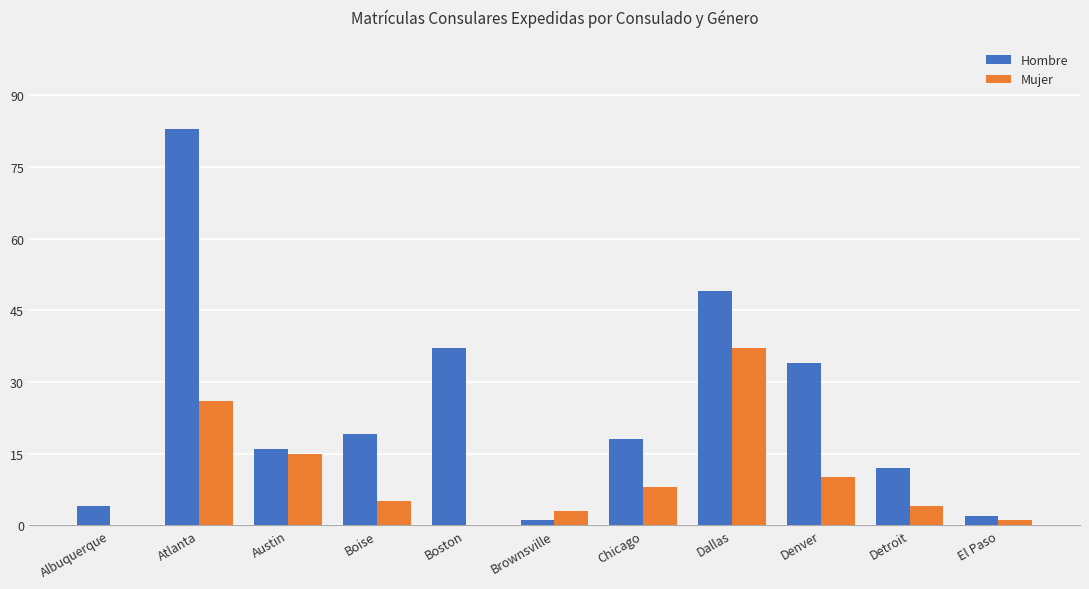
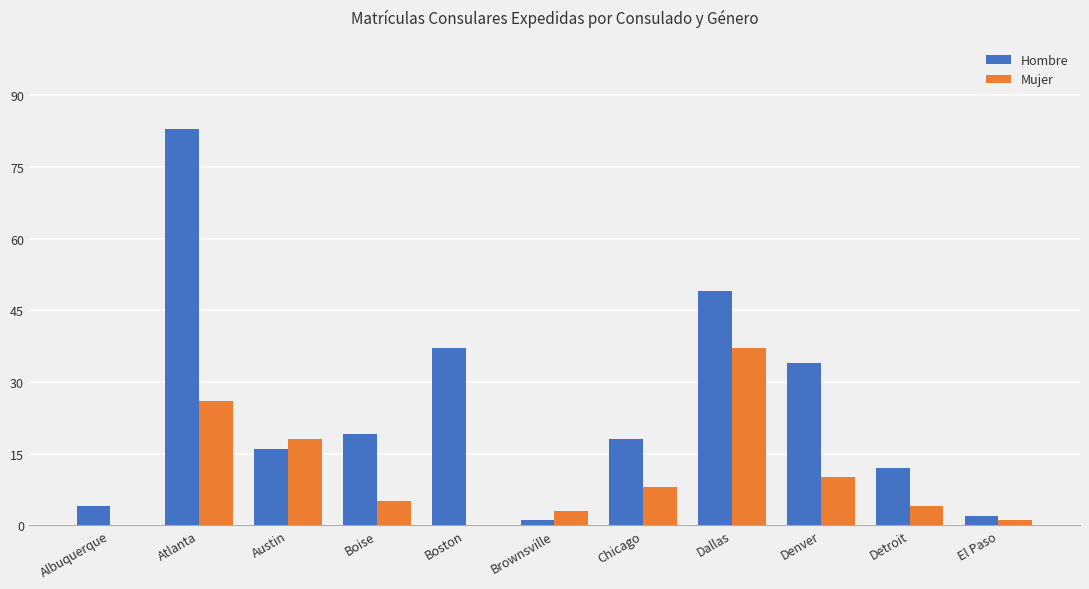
Mujer, Austin: 15 -> 18
